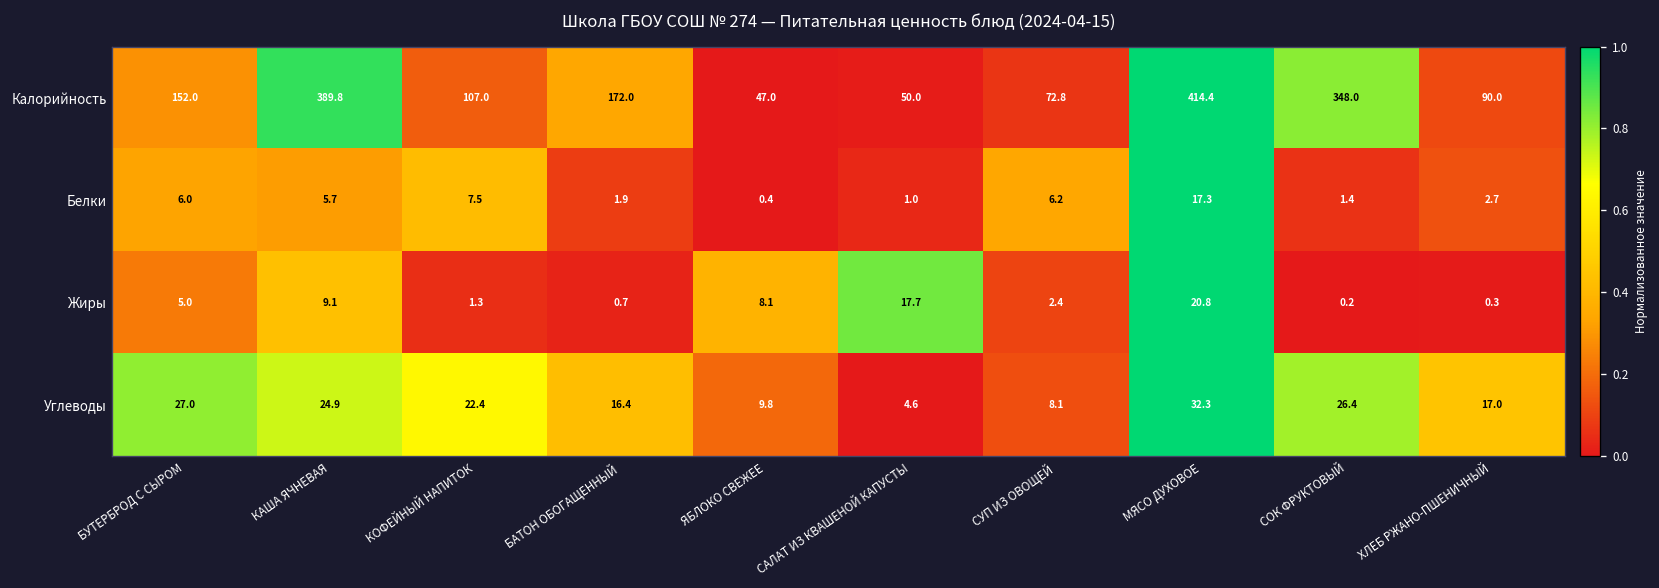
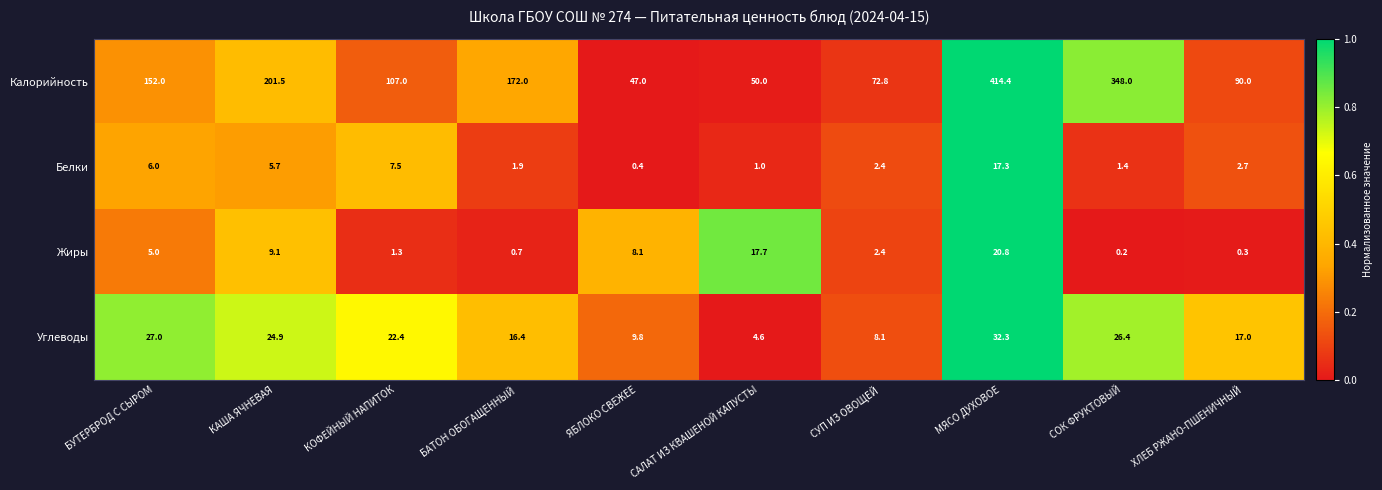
Калорийность, КАША ЯЧНЕВАЯ: 389.8 -> 201.5
Белки, СУП ИЗ ОВОЩЕЙ: 6.2 -> 2.4
